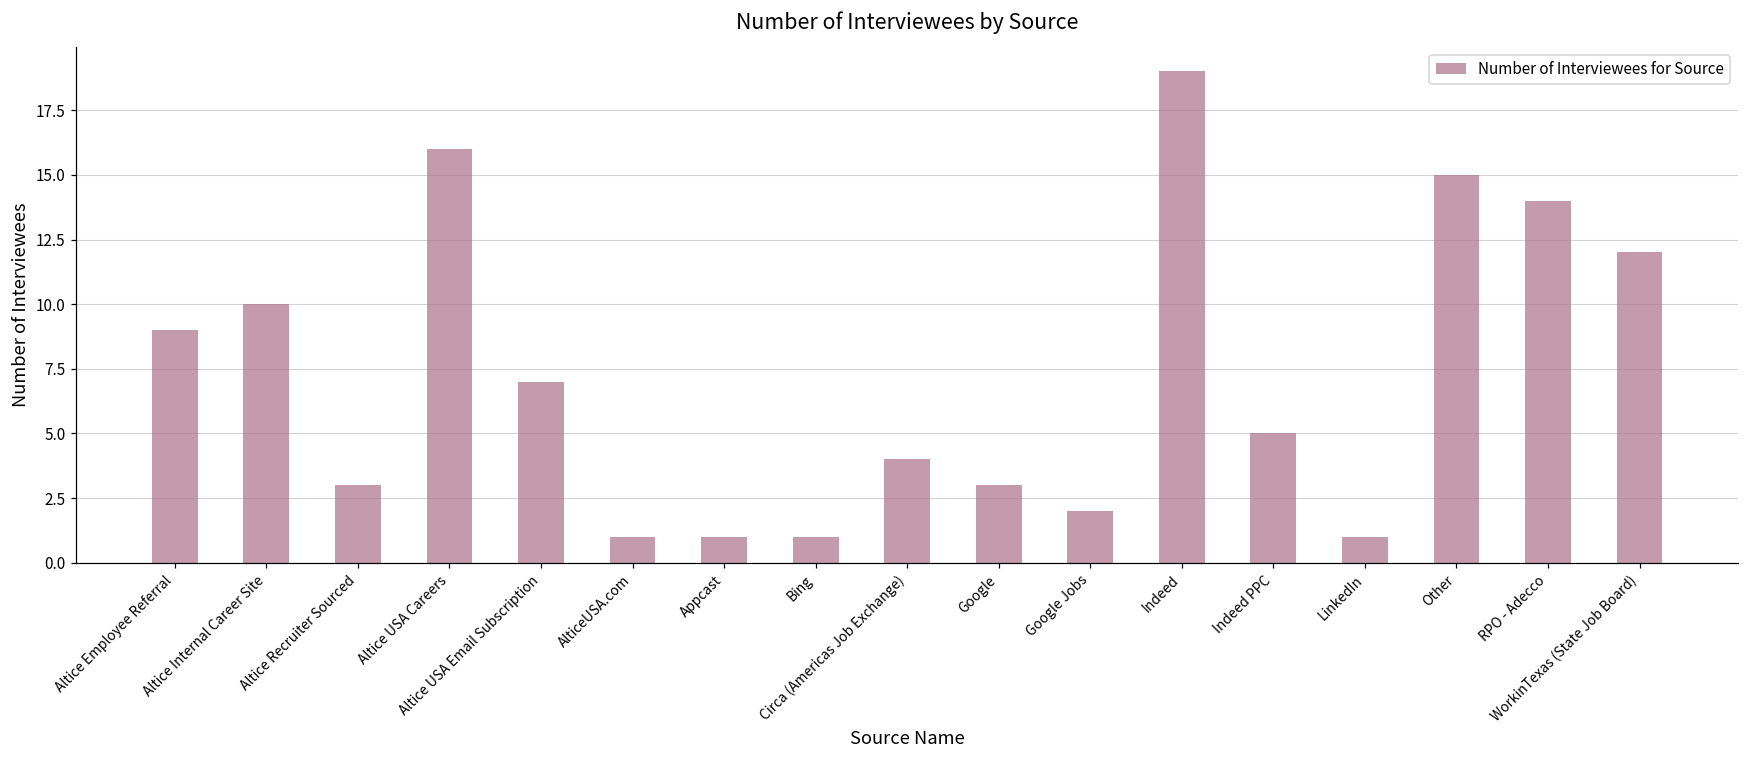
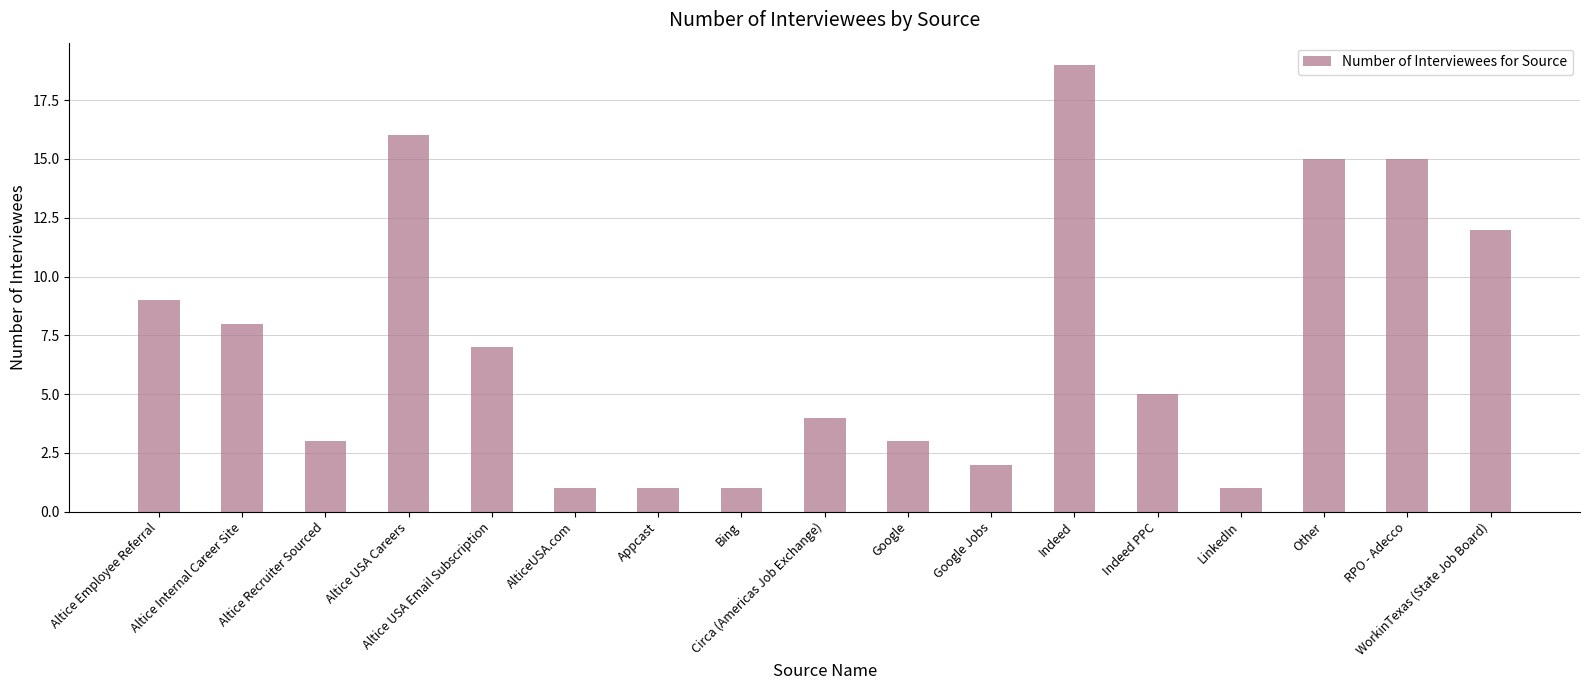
Altice Internal Career Site: 10 -> 8
RPO - Adecco: 14 -> 15
